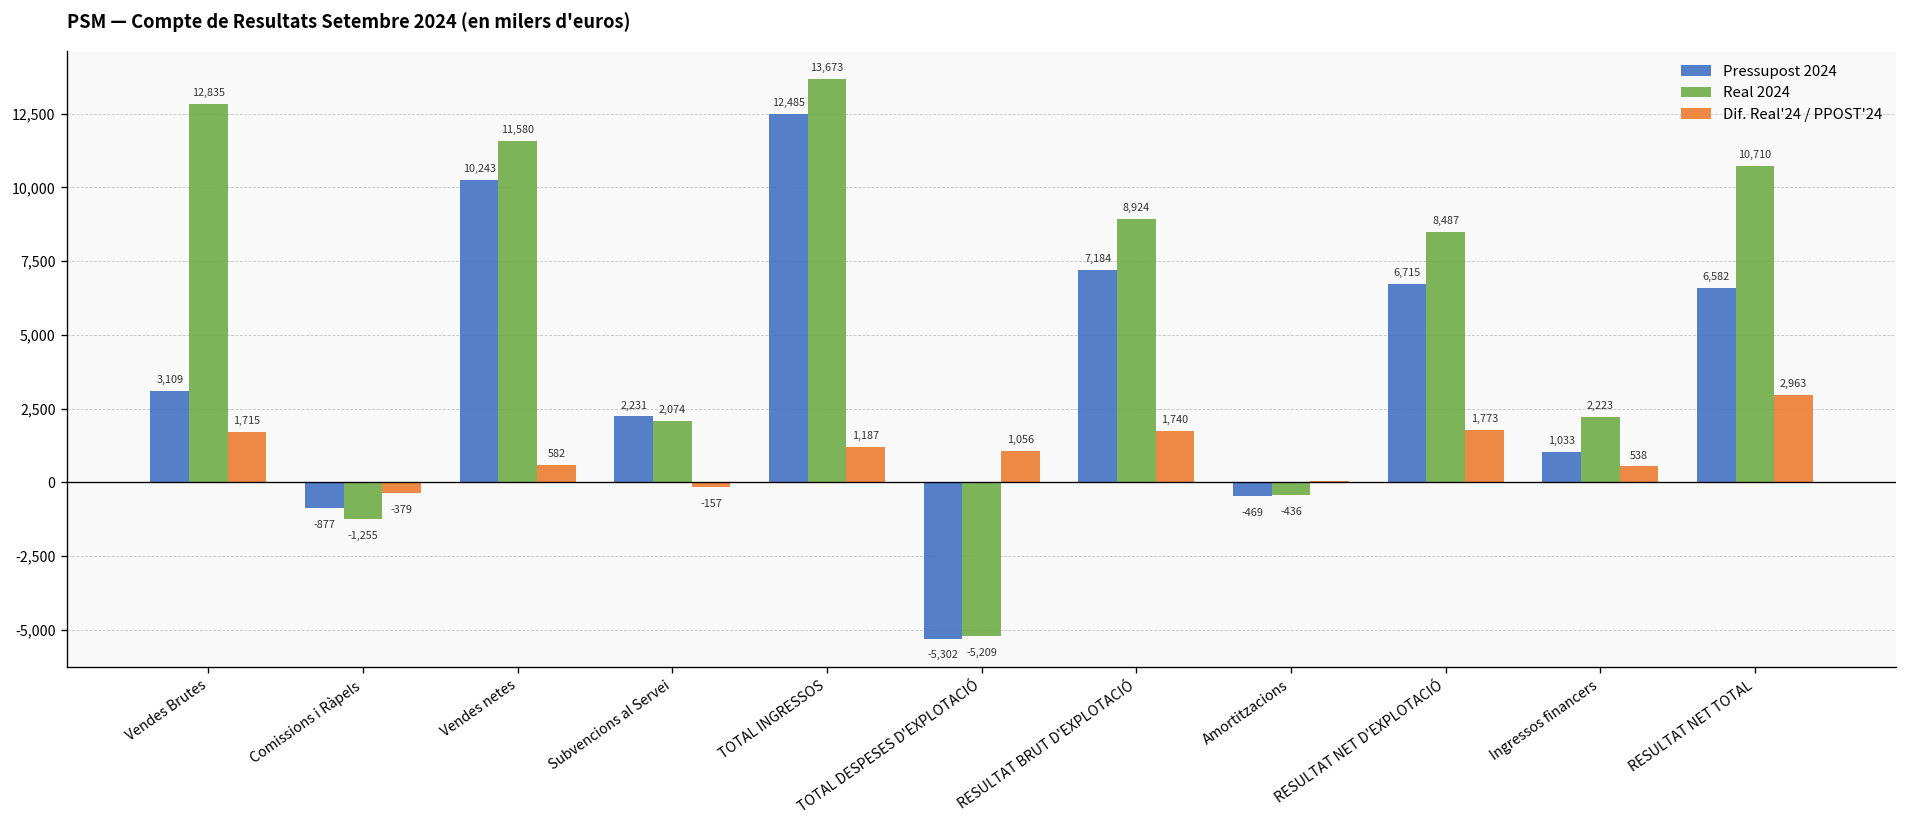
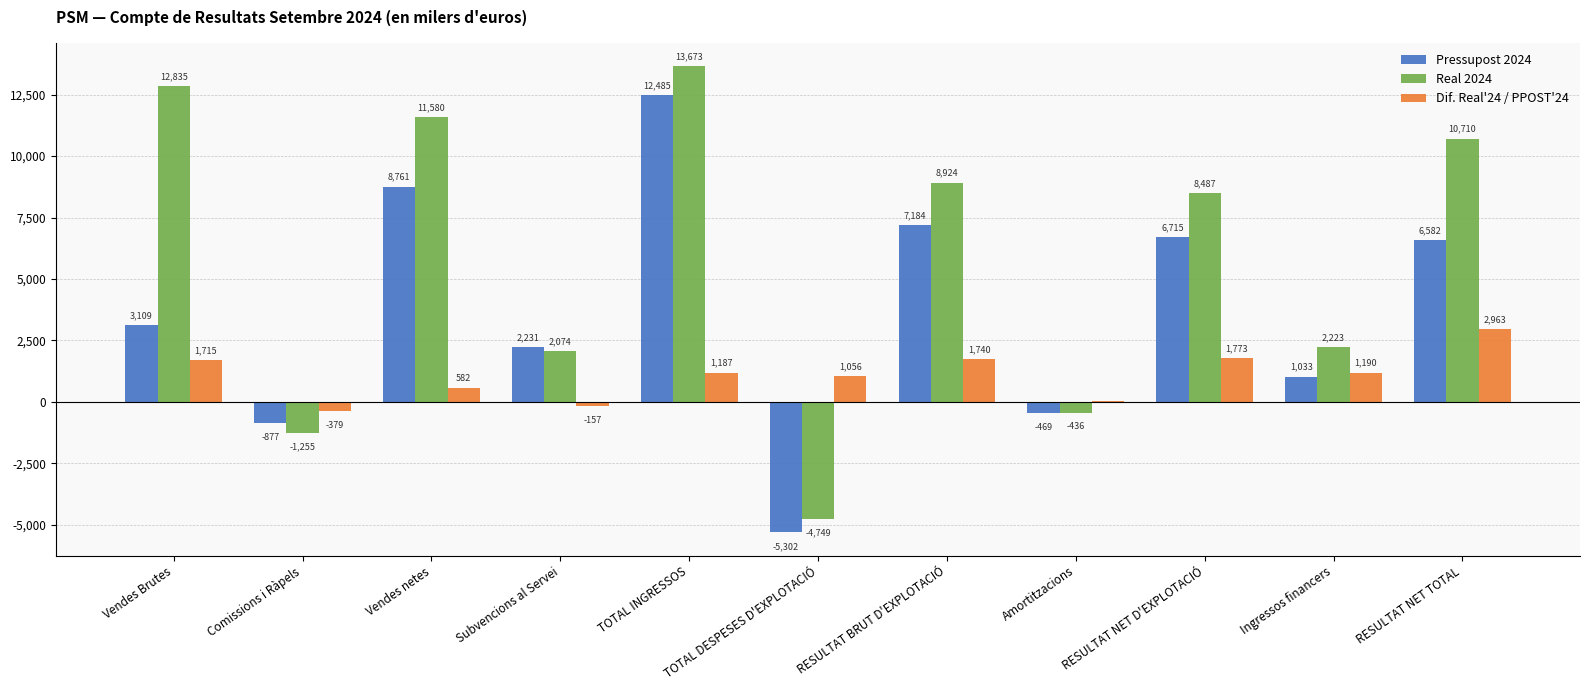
Pressupost 2024, Vendes netes: 10,243 -> 8,761
Real 2024, TOTAL DESPESES D'EXPLOTACIÓ: -5,209 -> -4,749
Dif. Real'24 / PPOST'24, Ingressos financers: 538 -> 1,190
